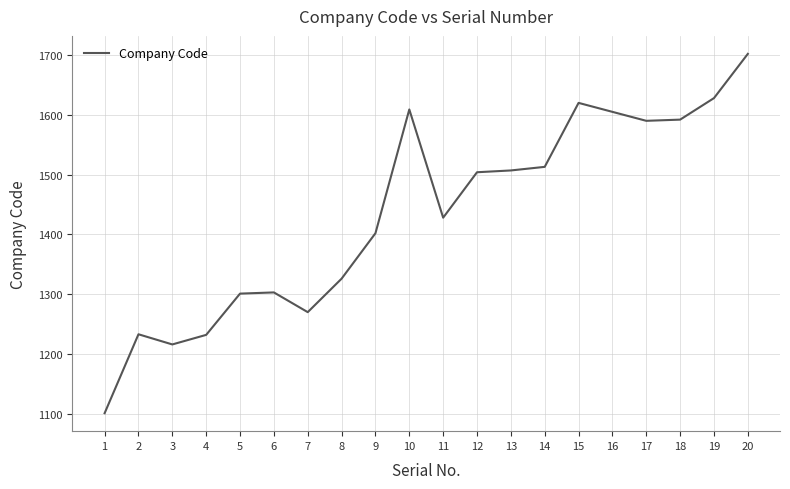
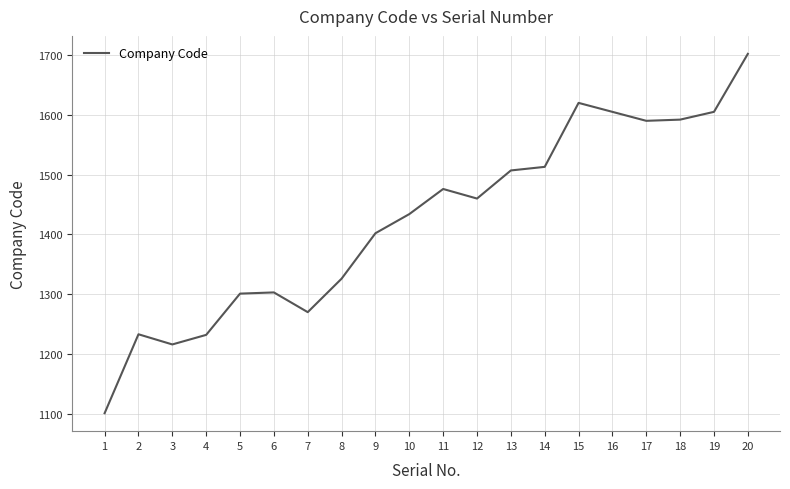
10: 1610 -> 1430
11: 1430 -> 1480
12: 1500 -> 1460
19: 1630 -> 1610
